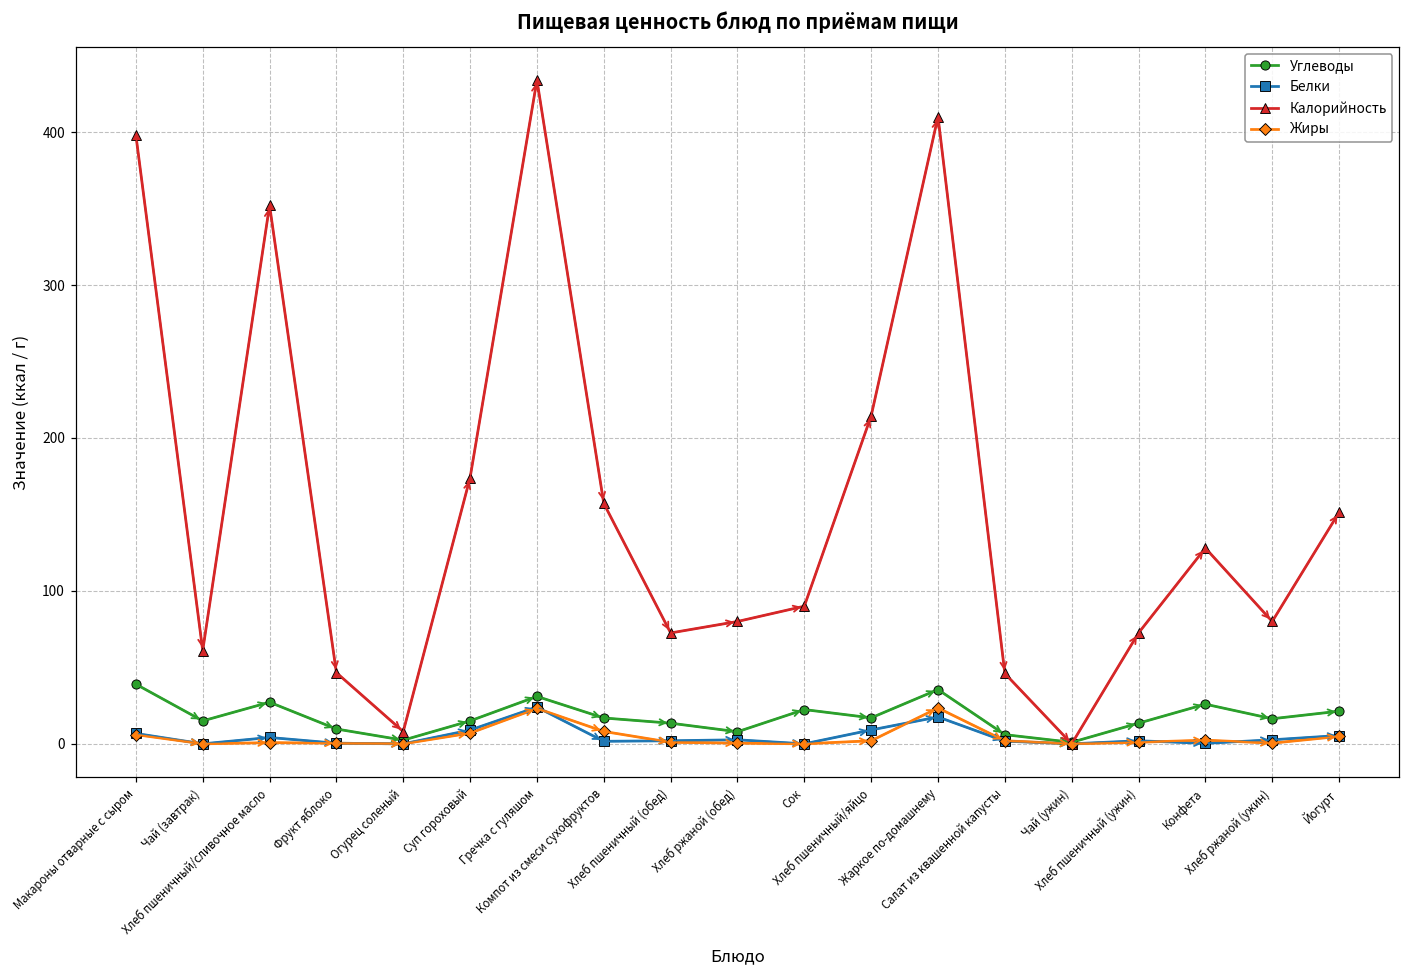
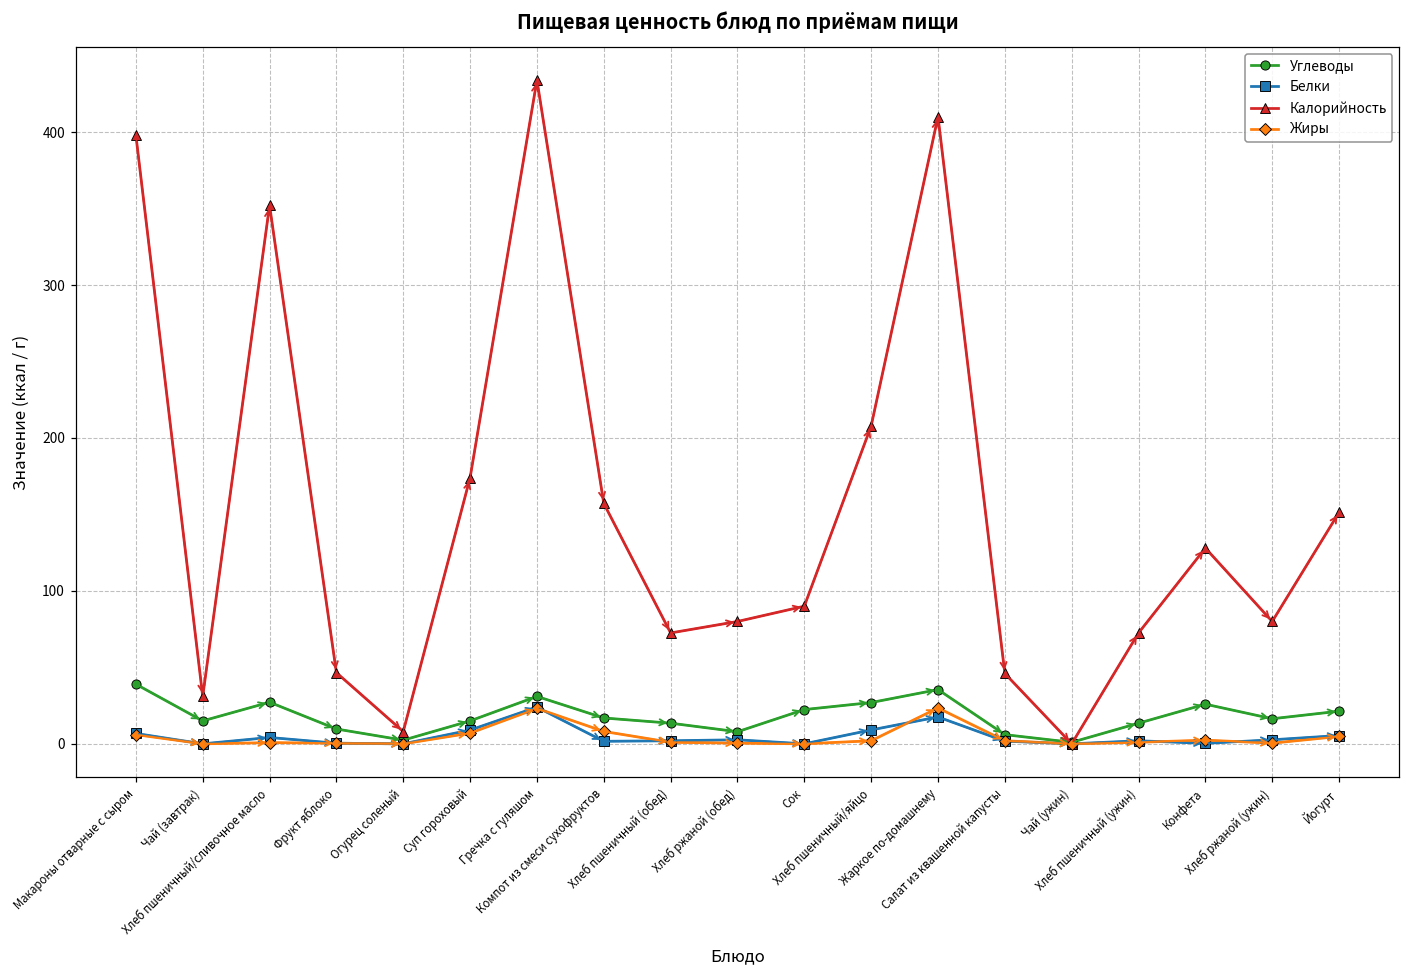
Калорийность, Чай (завтрак): 61 -> 31
Углеводы, Хлеб пшеничный/яйцо: 17 -> 27
Калорийность, Хлеб пшеничный/яйцо: 214 -> 208
